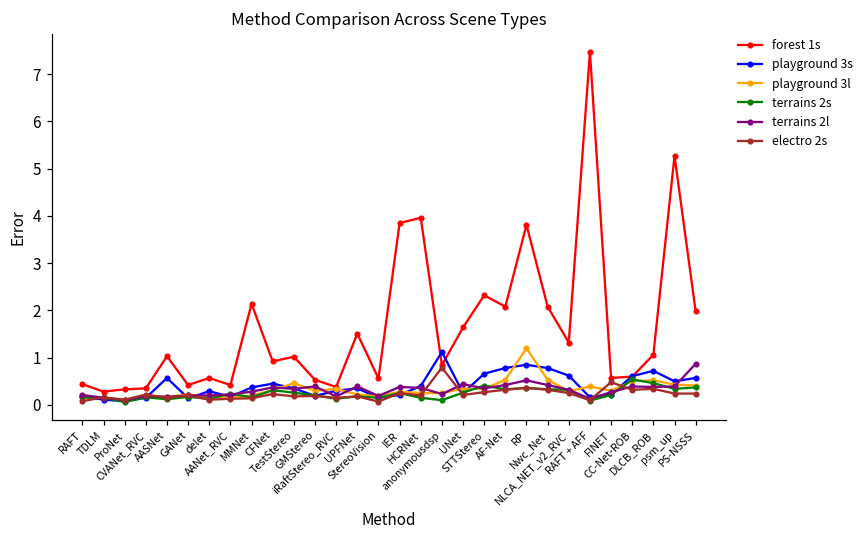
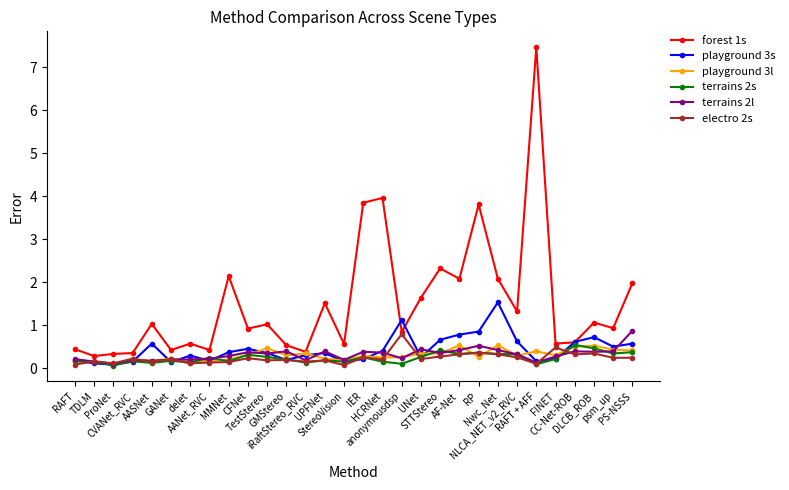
playground 3l, RP: 1.2 -> 0.3
playground 3s, Nwc_Net: 0.8 -> 1.5
forest 1s, psm_up: 5.3 -> 0.9
